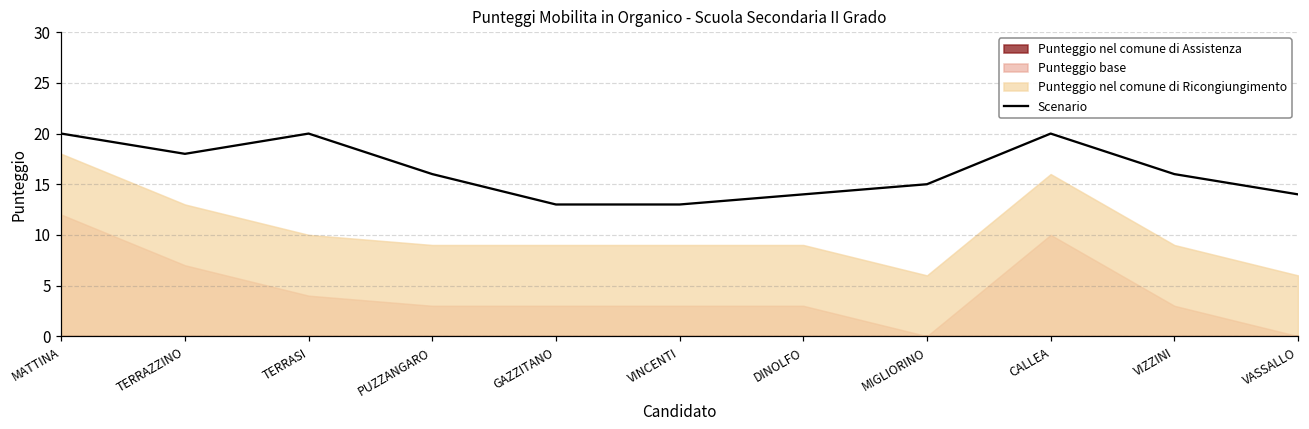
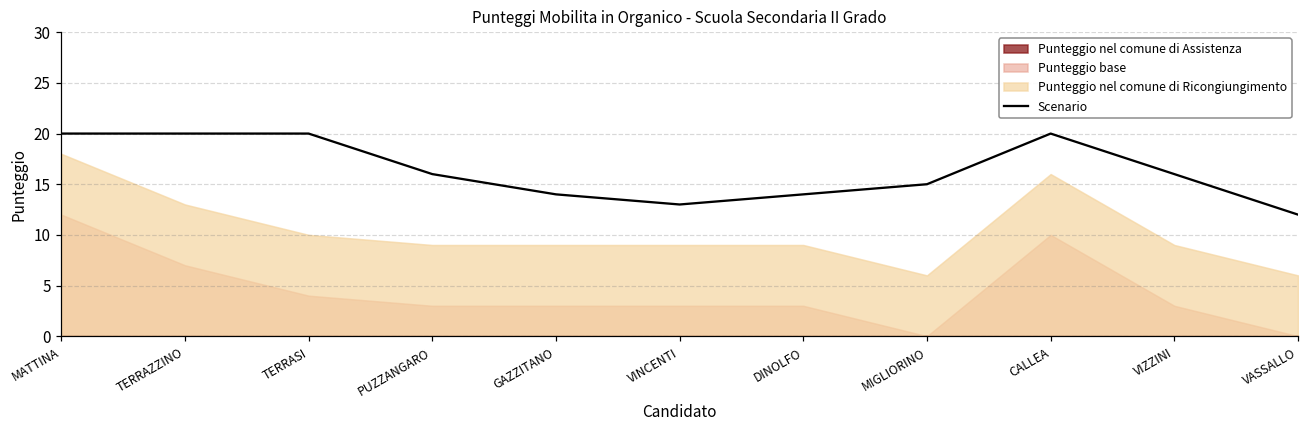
Scenario, TERRAZZINO: 18 -> 20
Scenario, GAZZITANO: 13 -> 14
Scenario, VASSALLO: 14 -> 12
